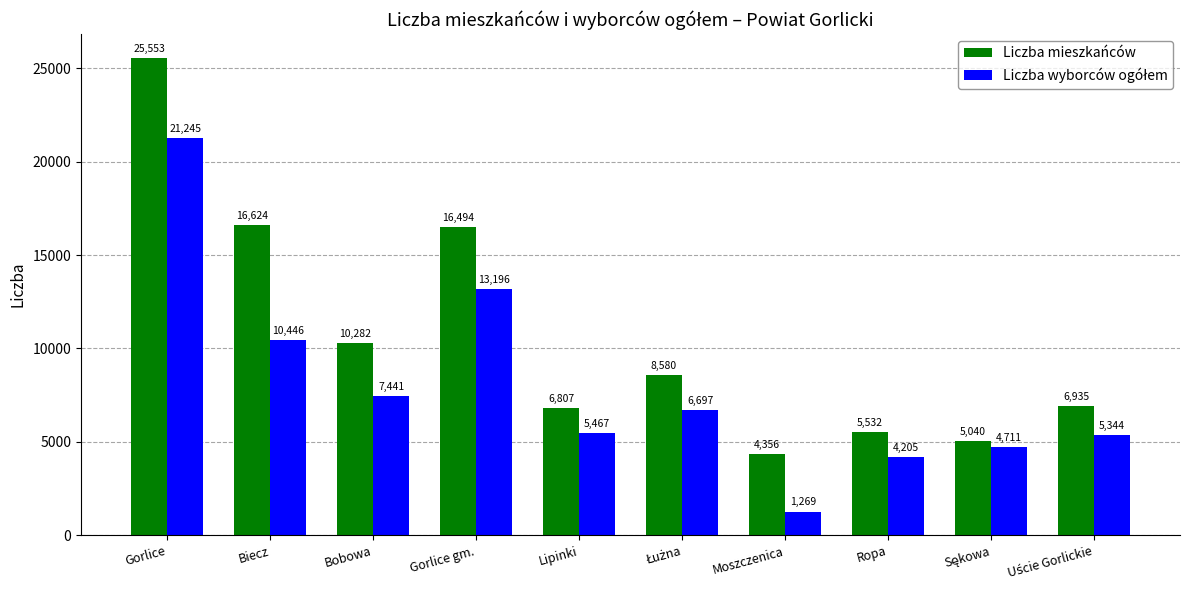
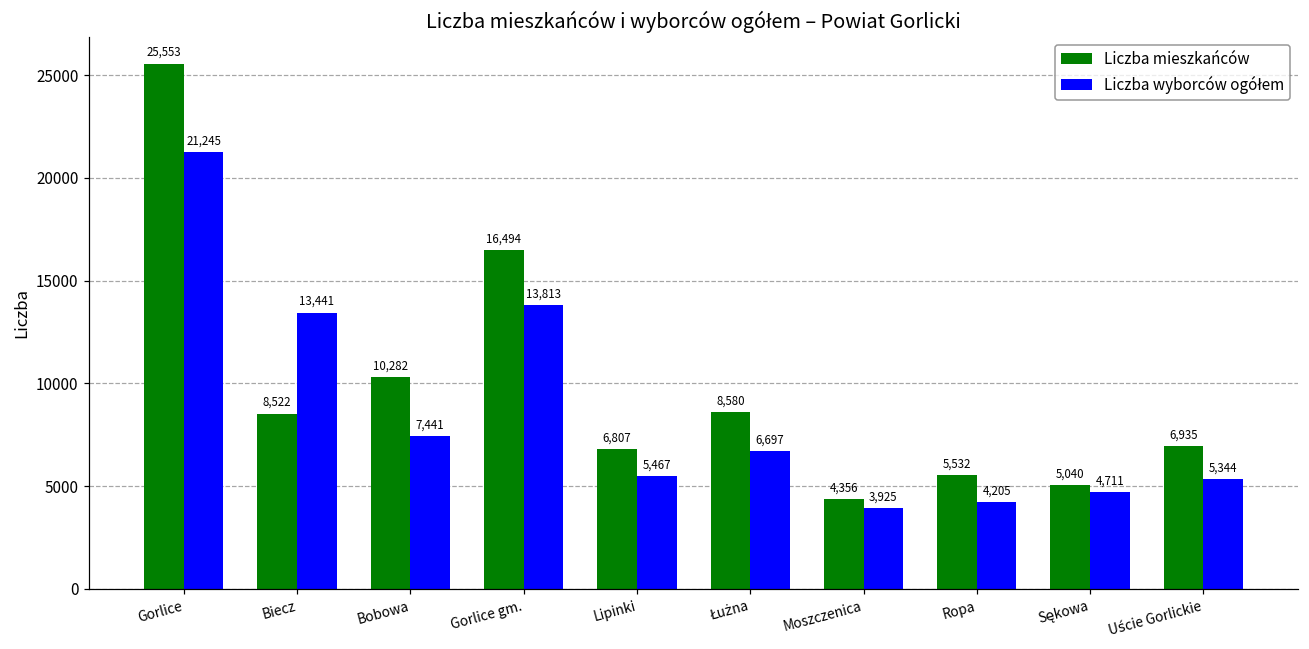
Liczba mieszkańców, Biecz: 16,624 -> 8,522
Liczba wyborców ogółem, Biecz: 10,446 -> 13,441
Liczba wyborców ogółem, Gorlice gm.: 13,196 -> 13,813
Liczba wyborców ogółem, Moszczenica: 1,269 -> 3,925
